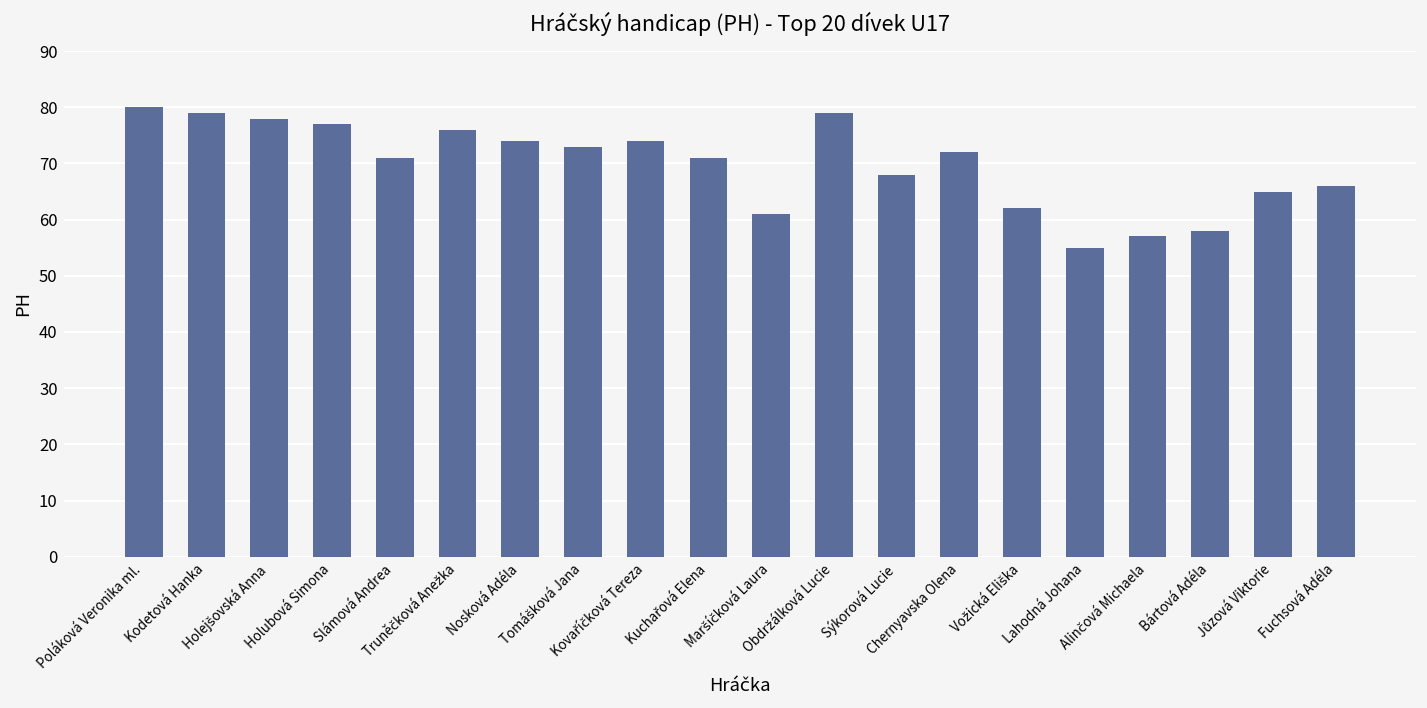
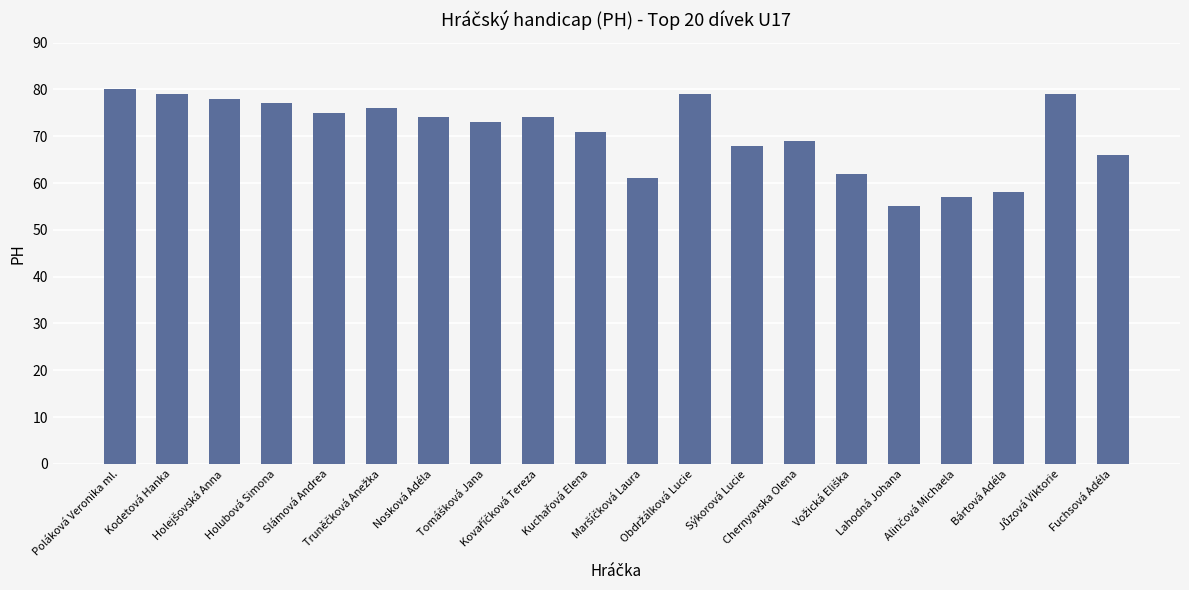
Slámová Andrea: 71 -> 75
Chernyavska Olena: 72 -> 69
Jůzová Viktorie: 65 -> 79
